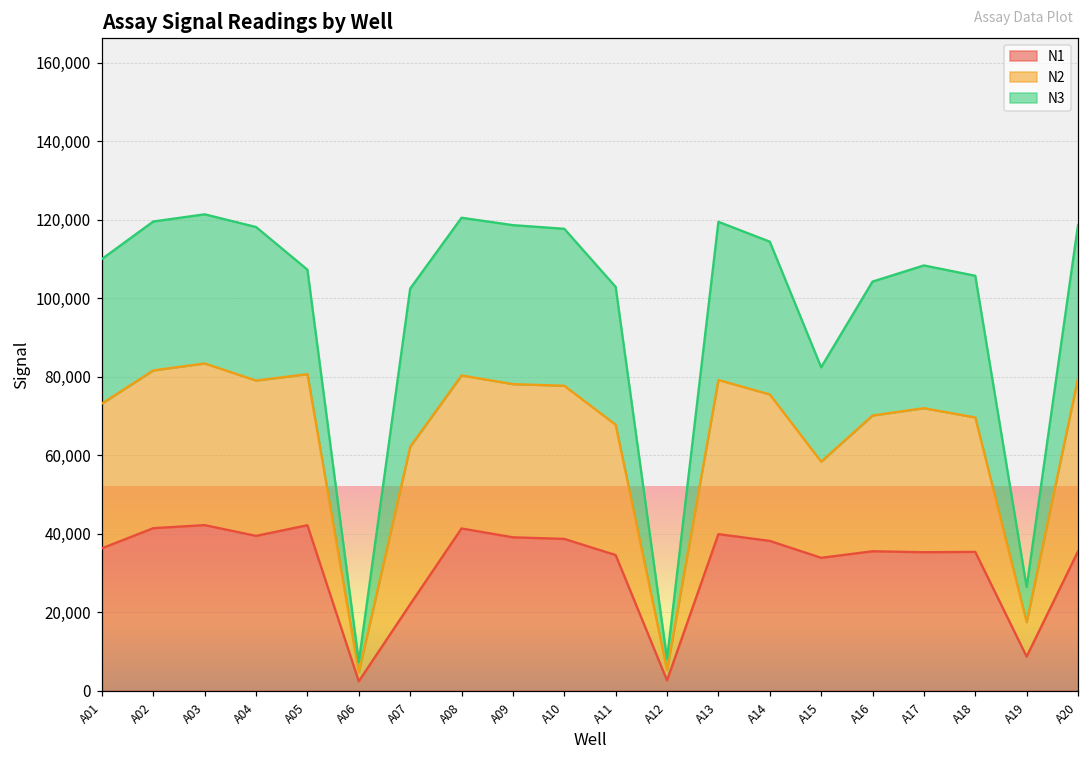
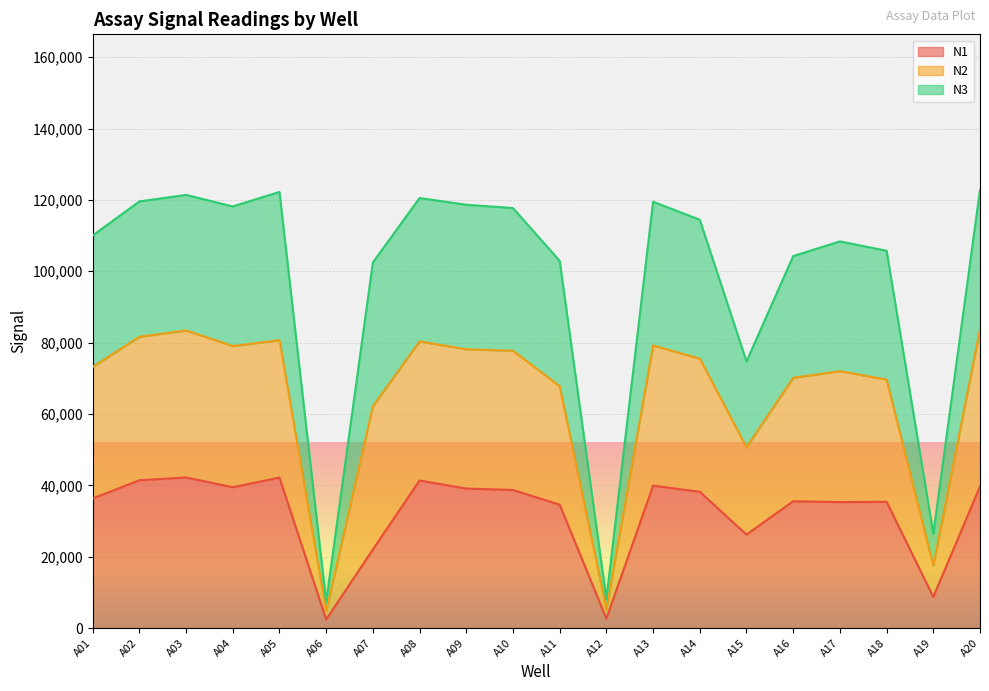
N3, A05: 27,000 -> 42,000
N1, A15: 34,000 -> 26,000
N1, A20: 36,000 -> 40,000
